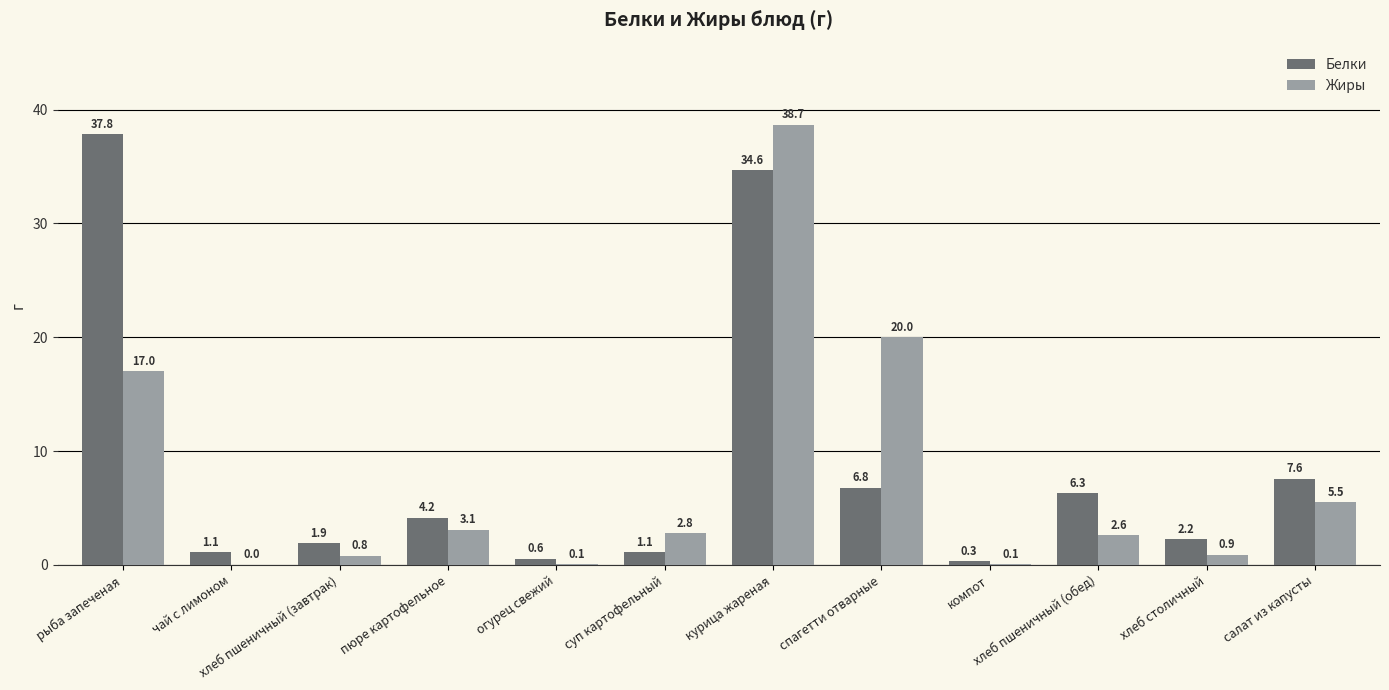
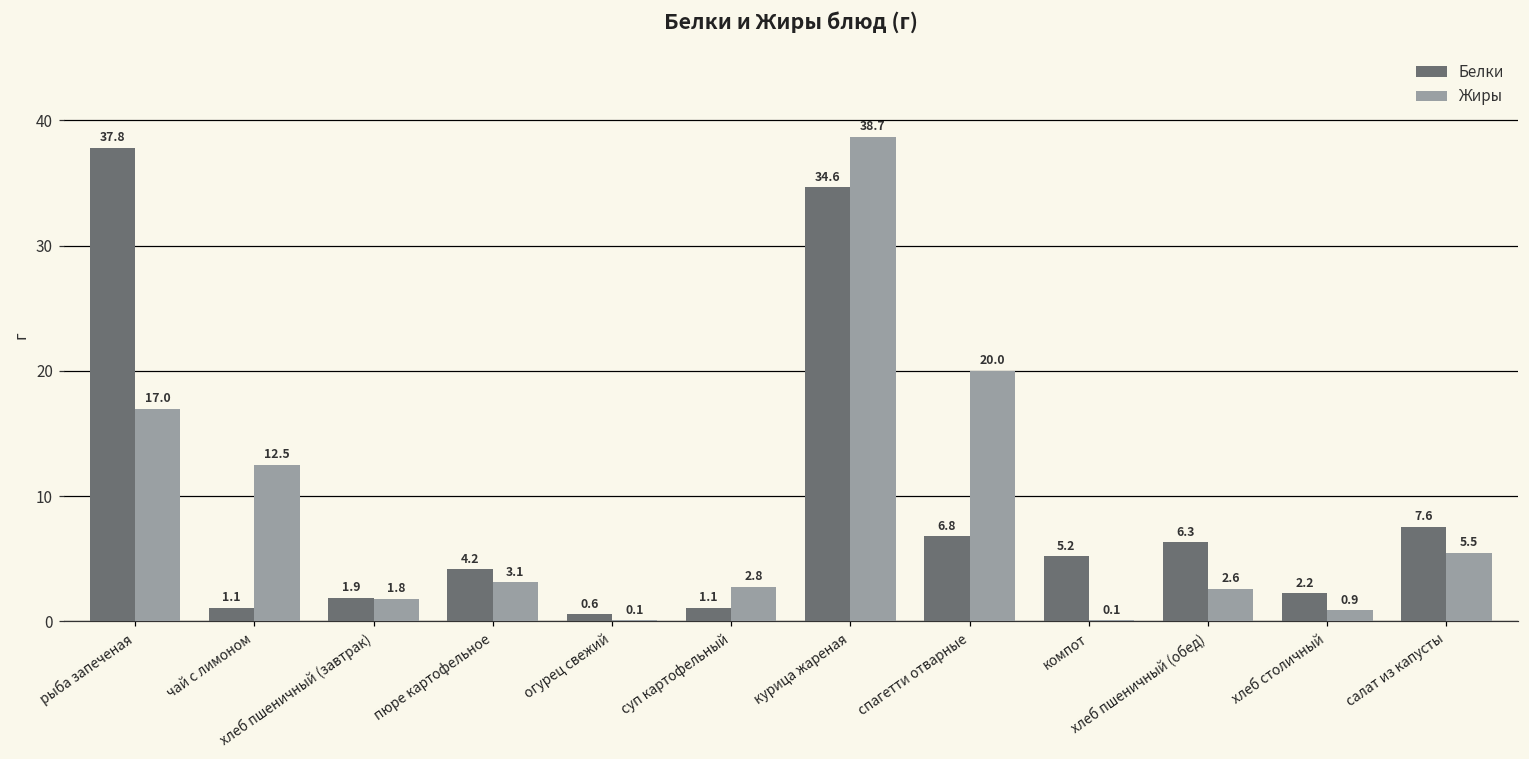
Жиры, чай с лимоном: 0.0 -> 12.5
Жиры, хлеб пшеничный (завтрак): 0.8 -> 1.8
Белки, компот: 0.3 -> 5.2
